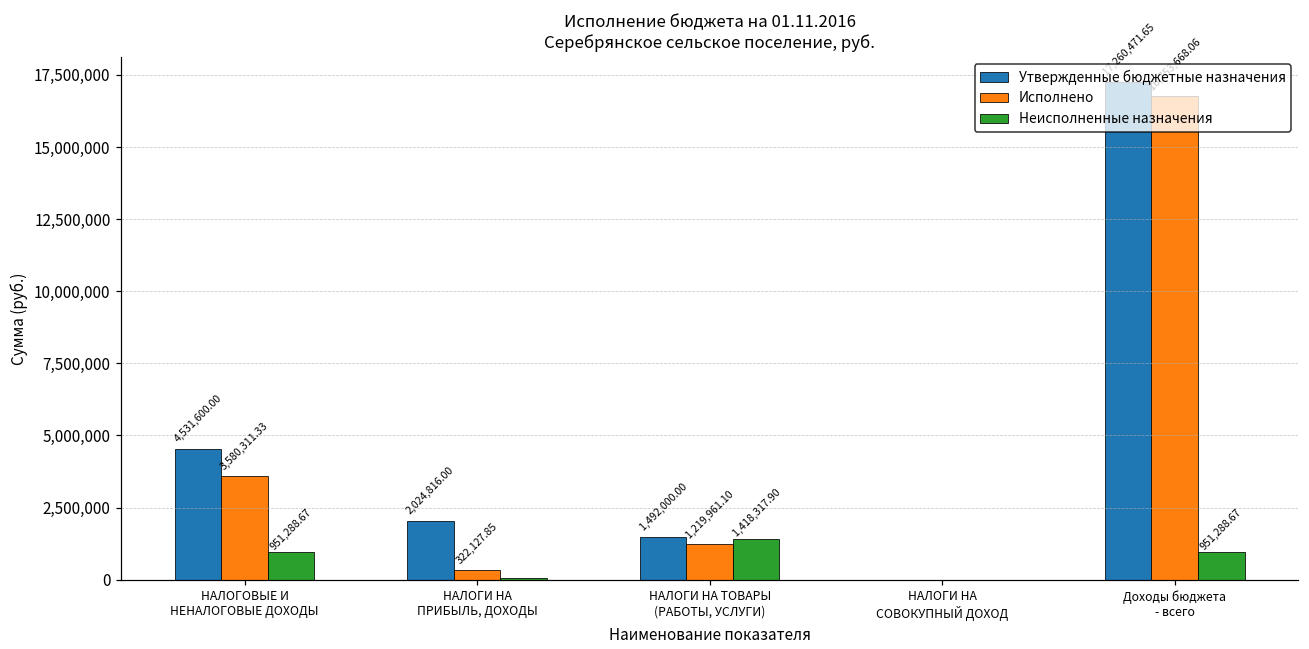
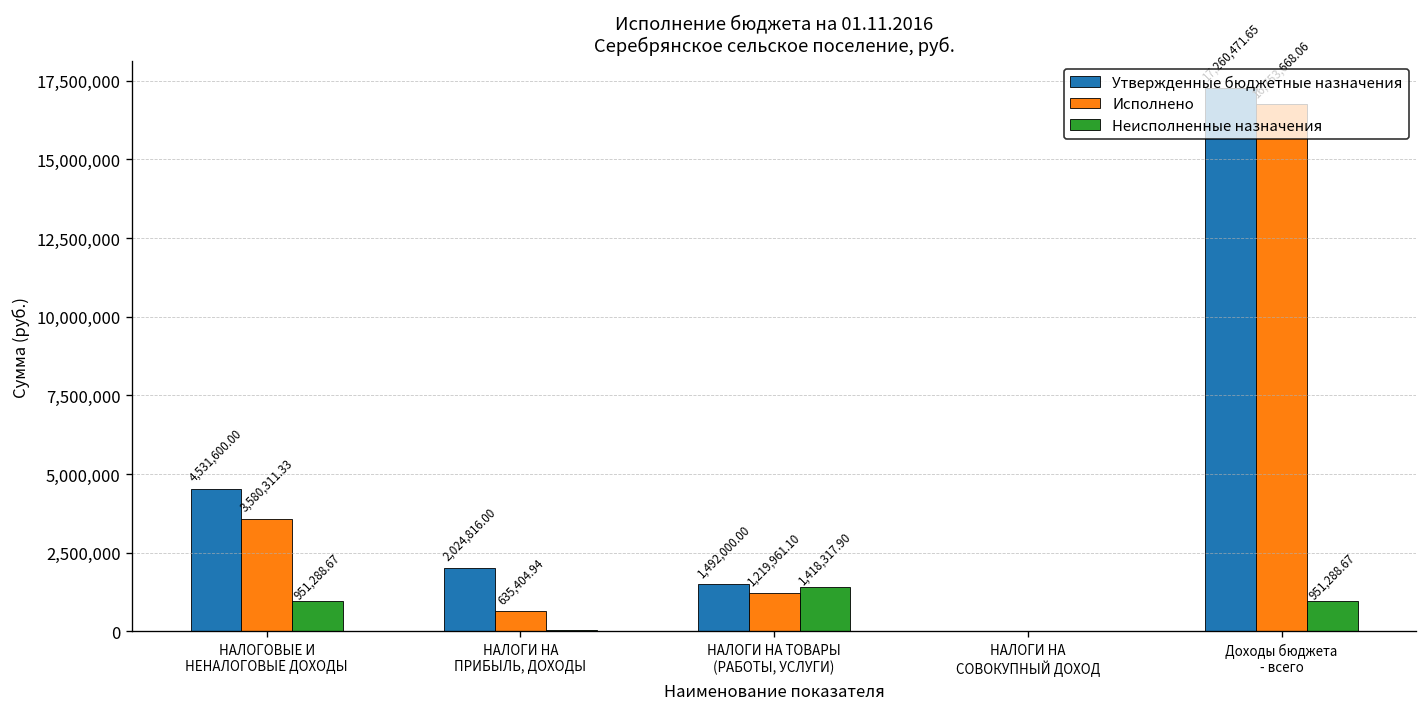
Исполнено, НАЛОГИ НА ПРИБЫЛЬ, ДОХОДЫ: 322,127.85 -> 635,404.94
